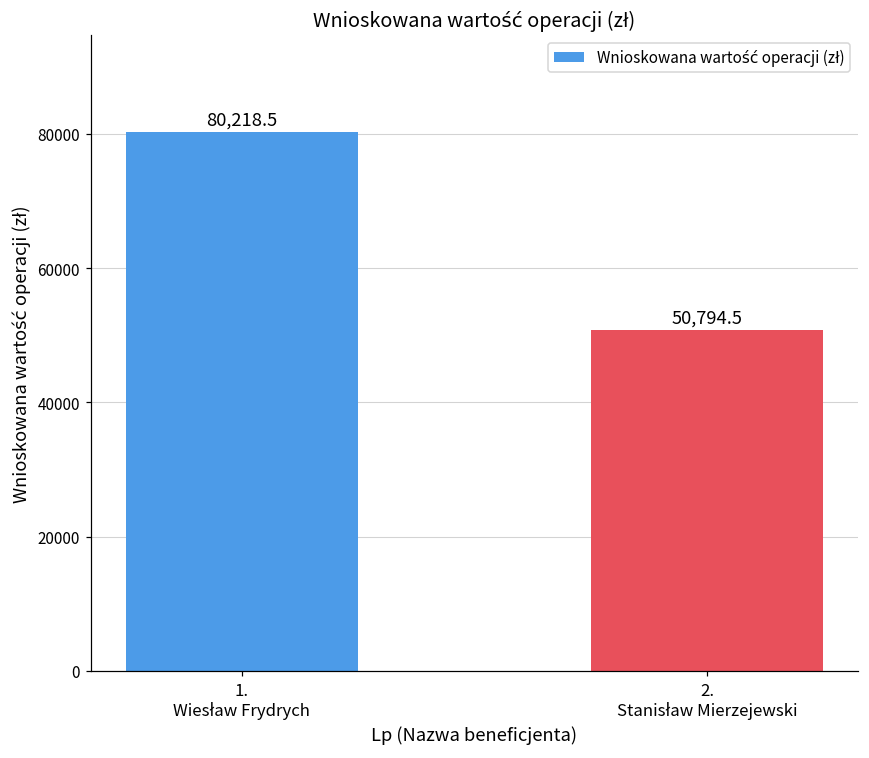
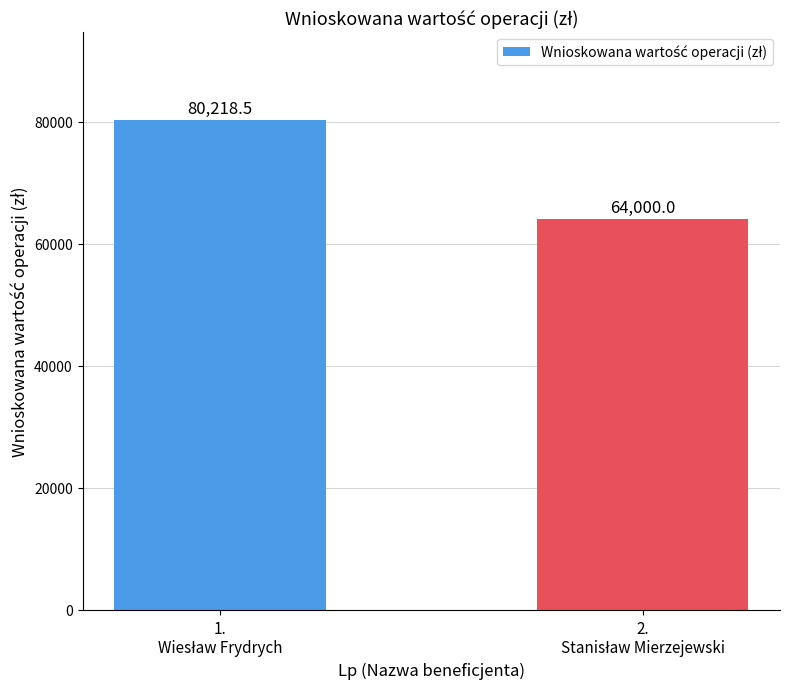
2. Stanisław Mierzejewski: 50,794.5 -> 64,000.0
